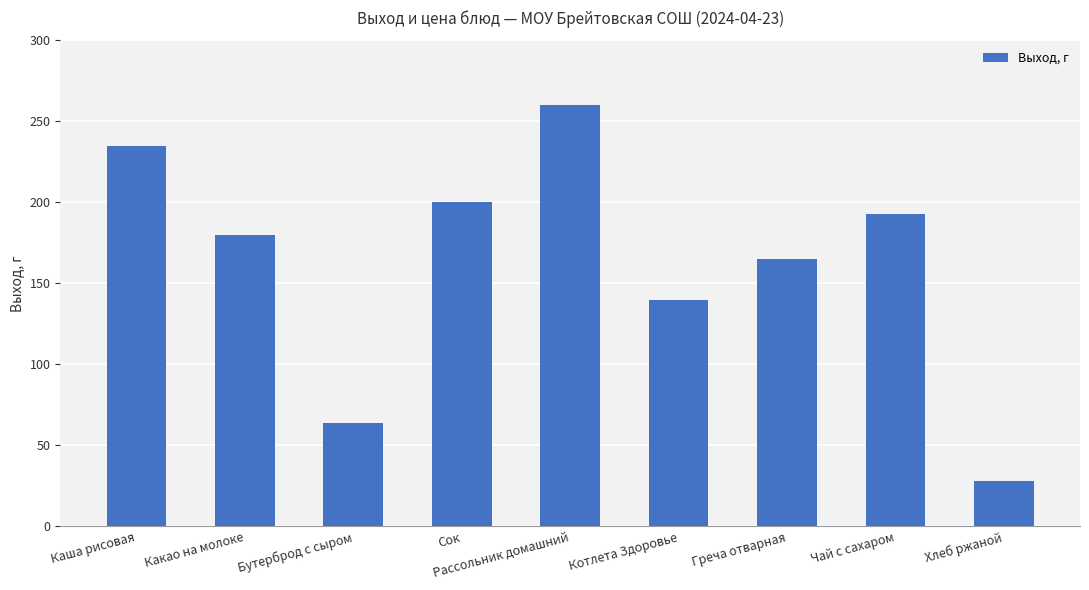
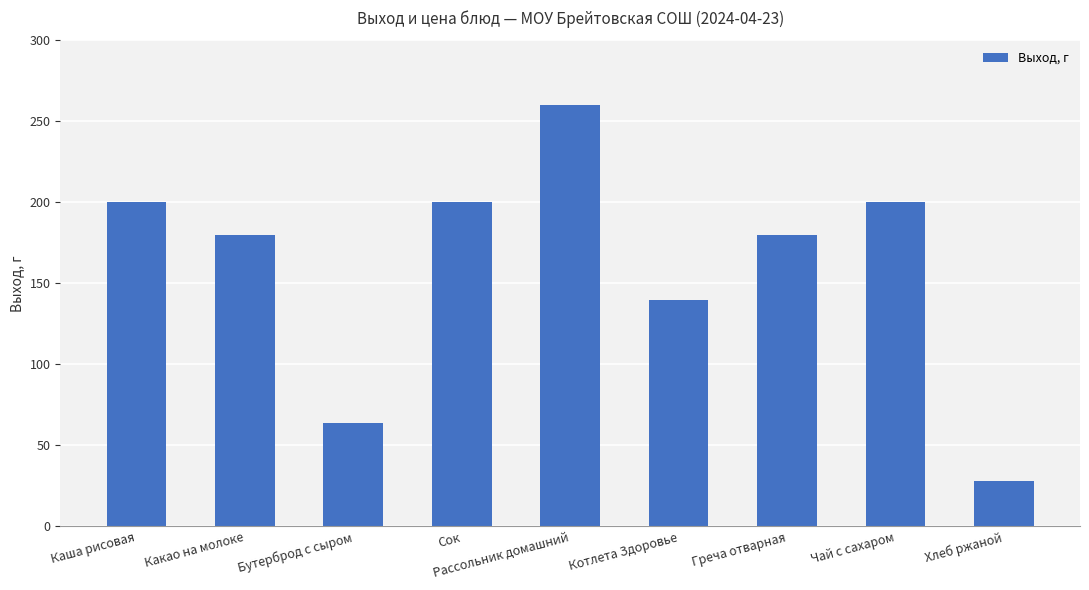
Каша рисовая: 235 -> 200
Греча отварная: 165 -> 180
Чай с сахаром: 193 -> 200
